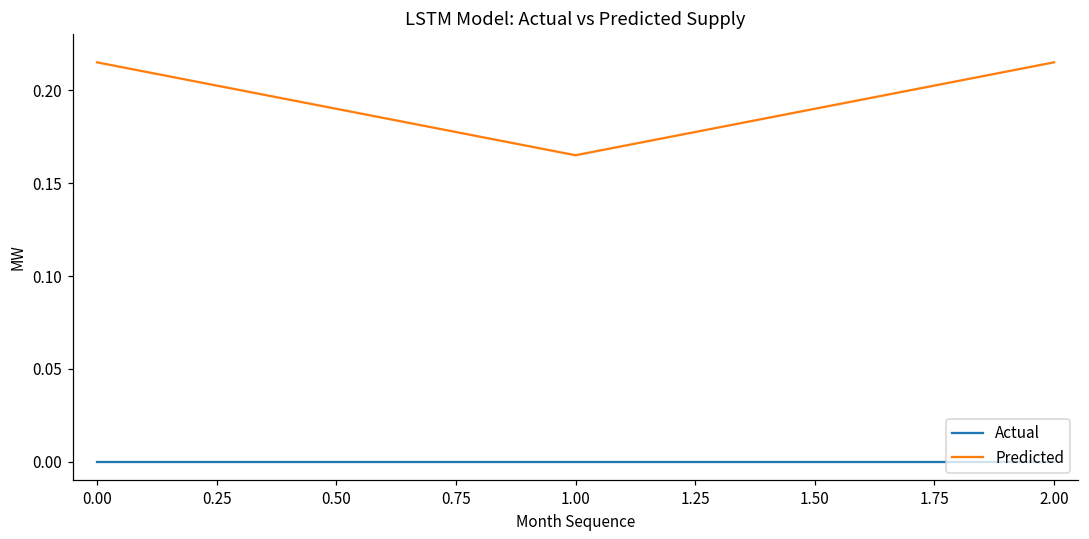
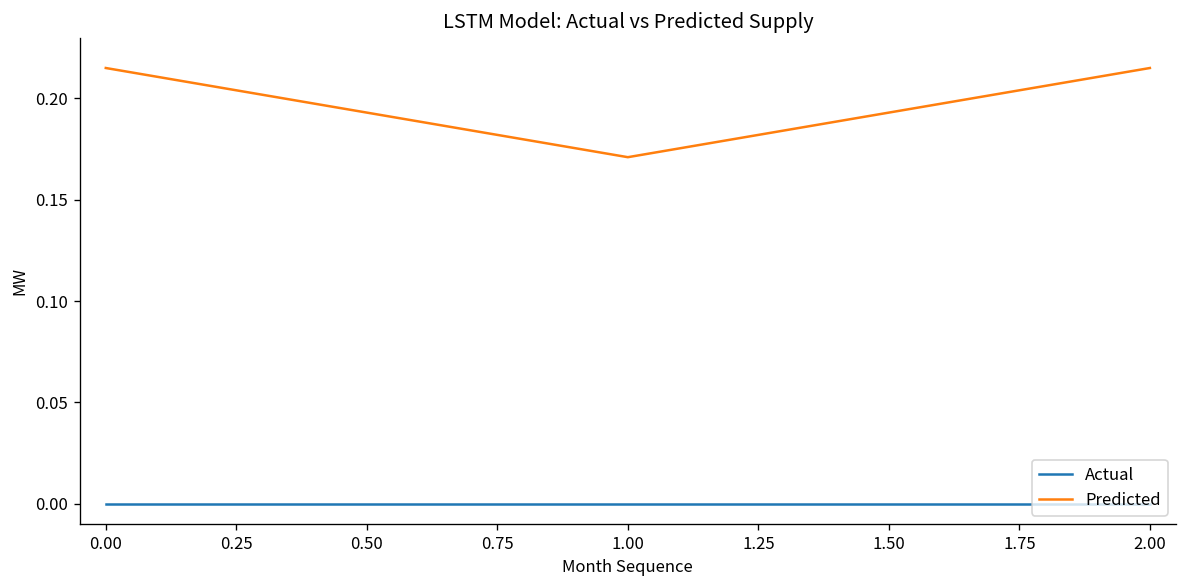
Predicted, 1.00: 0.165 -> 0.171
